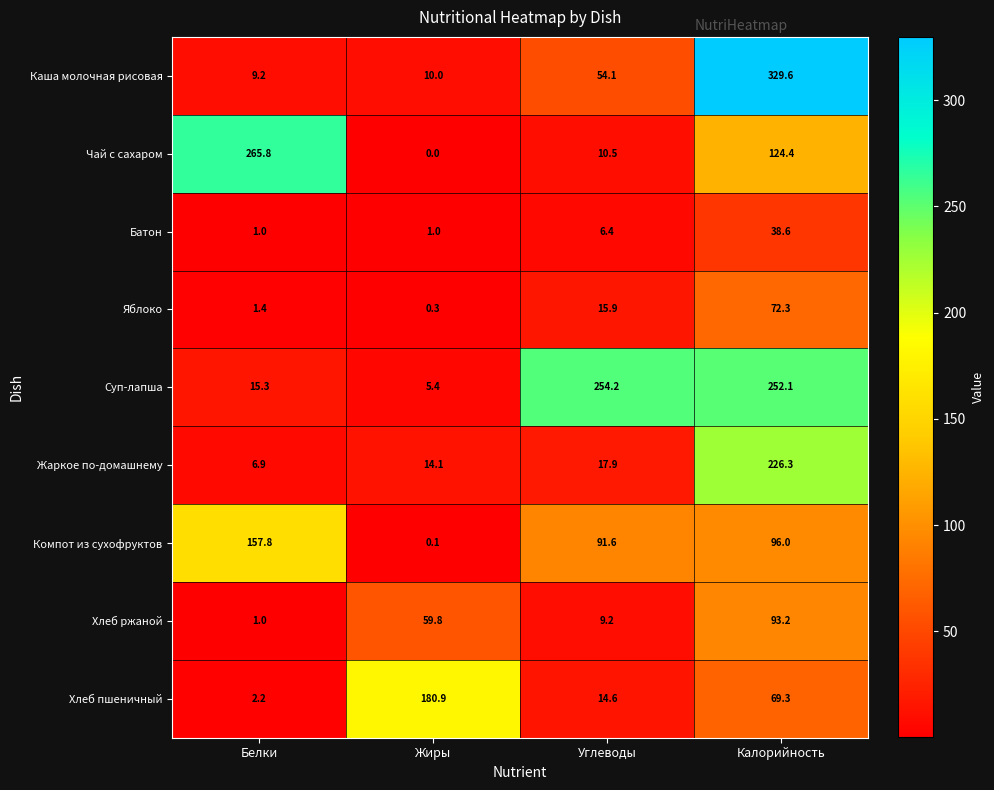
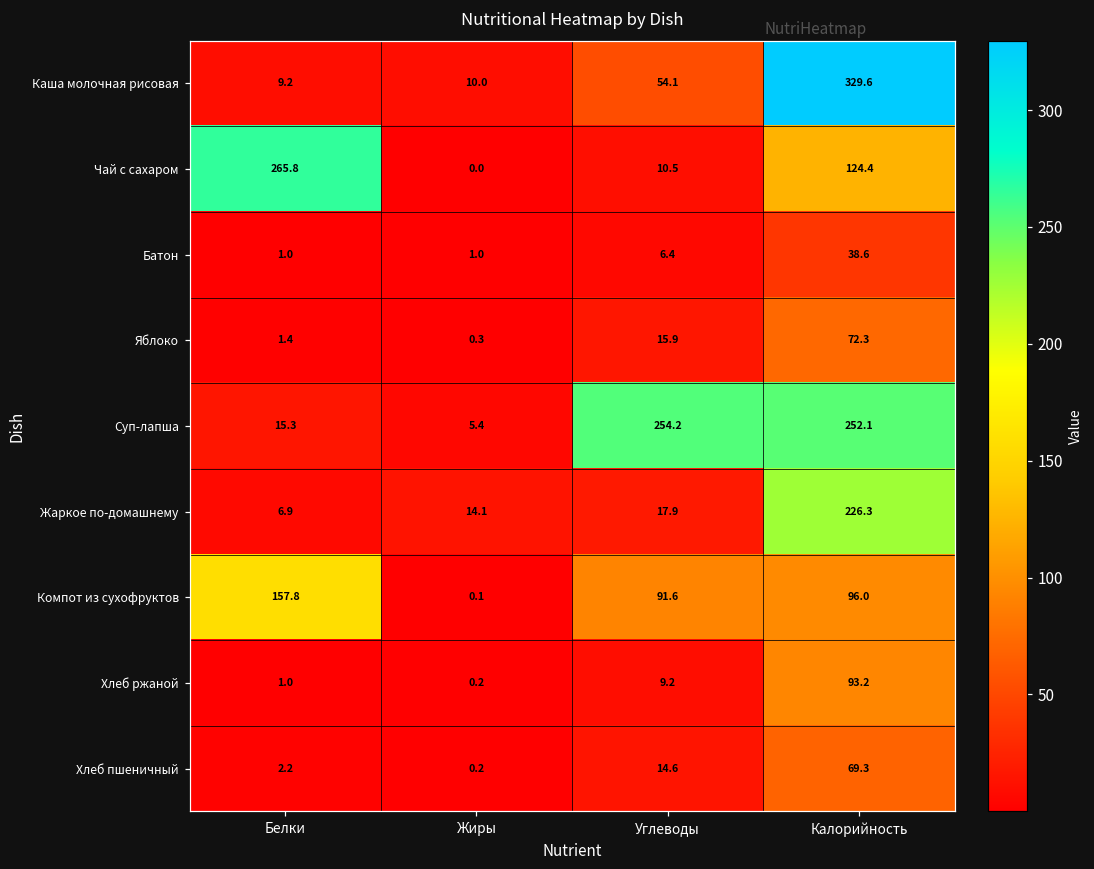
Хлеб ржаной, Жиры: 59.8 -> 0.2
Хлеб пшеничный, Жиры: 180.9 -> 0.2
